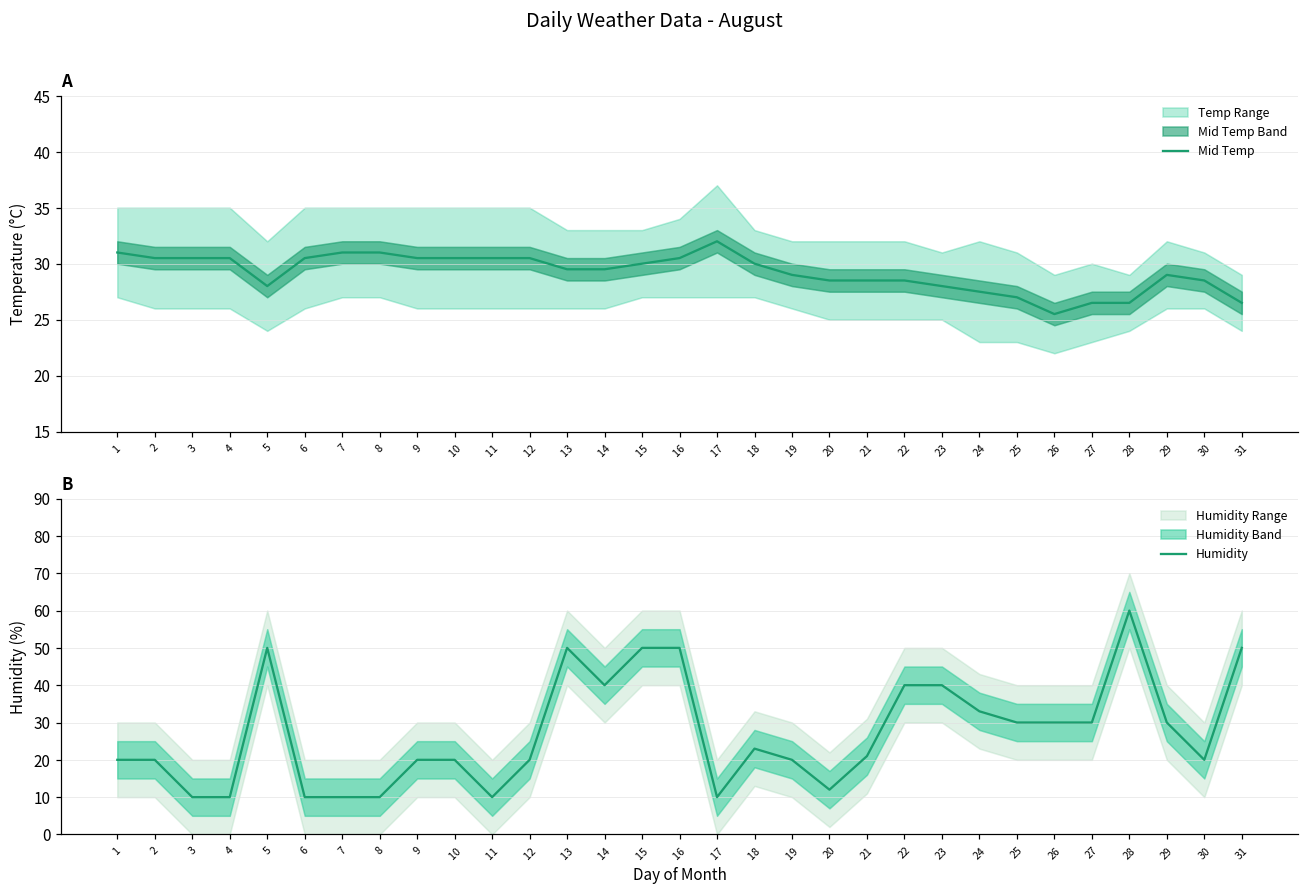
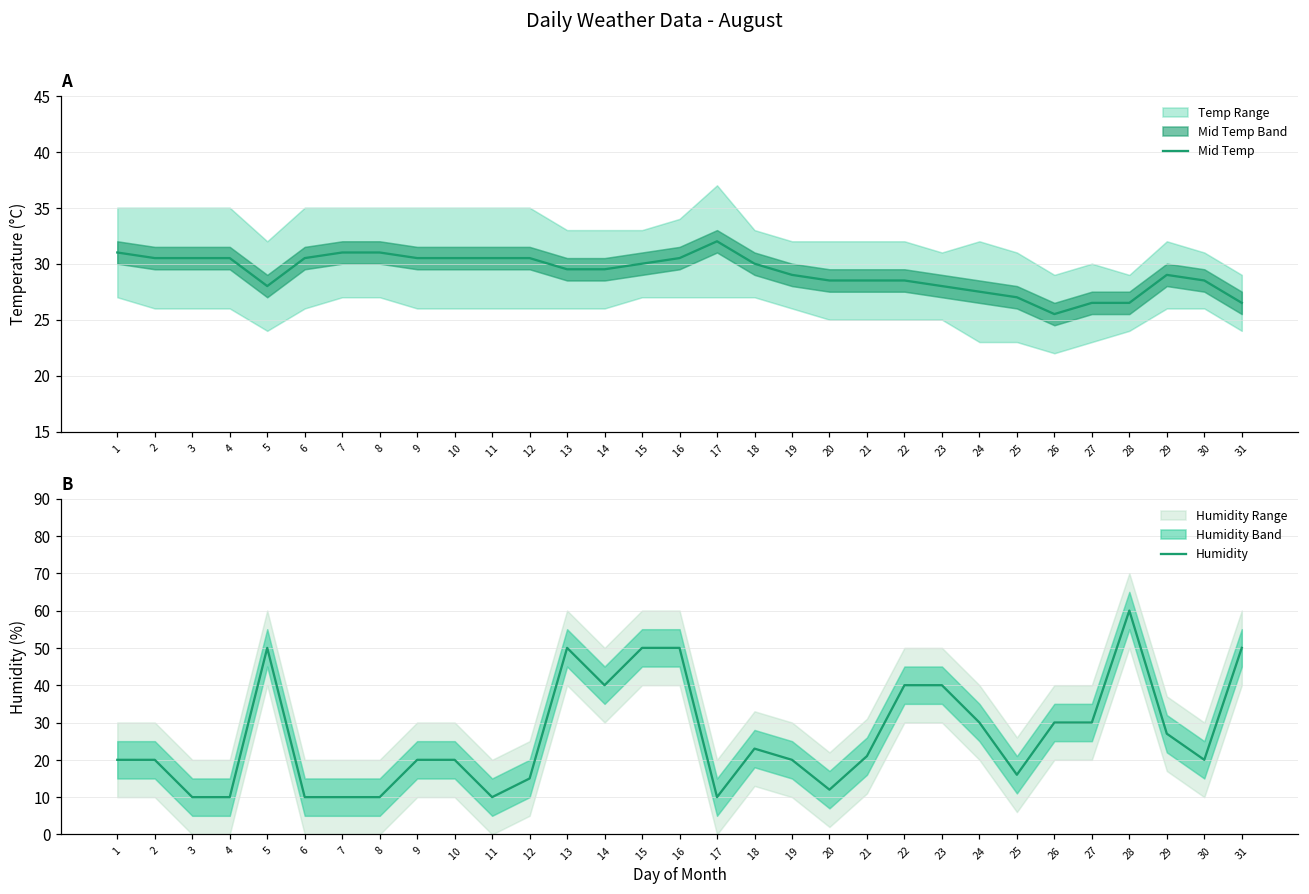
B, Humidity, 12: 20 -> 15
B, Humidity, 24: 33 -> 30
B, Humidity, 25: 30 -> 16
B, Humidity, 29: 30 -> 27
